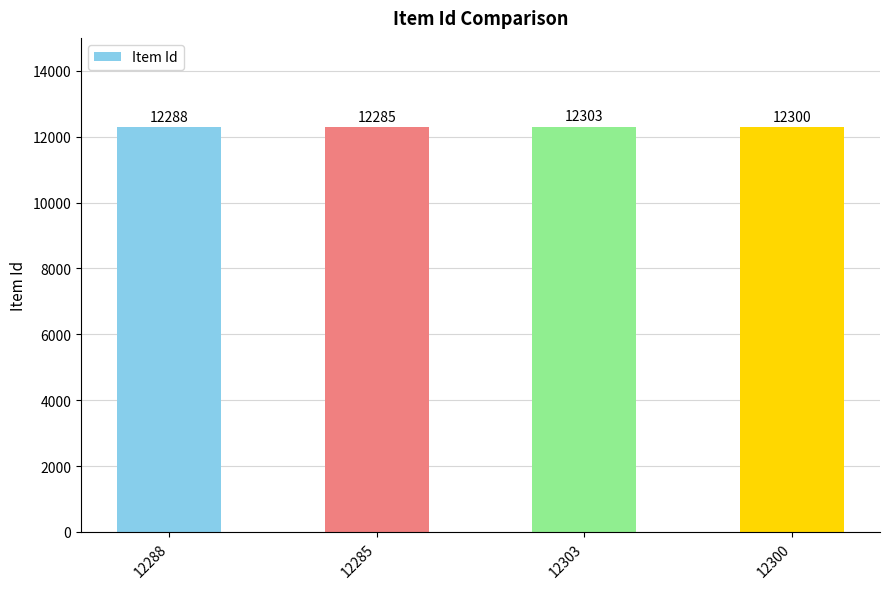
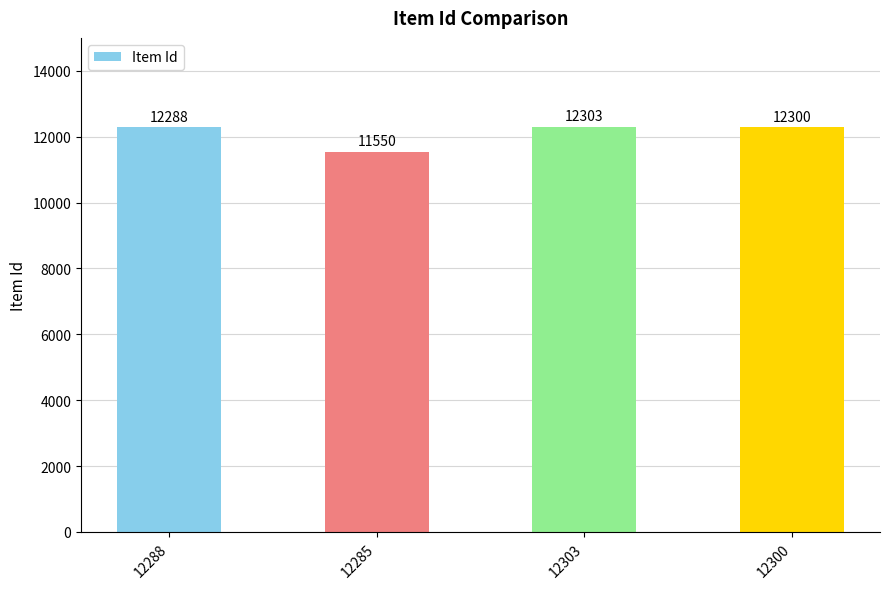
12285: 12285 -> 11550
